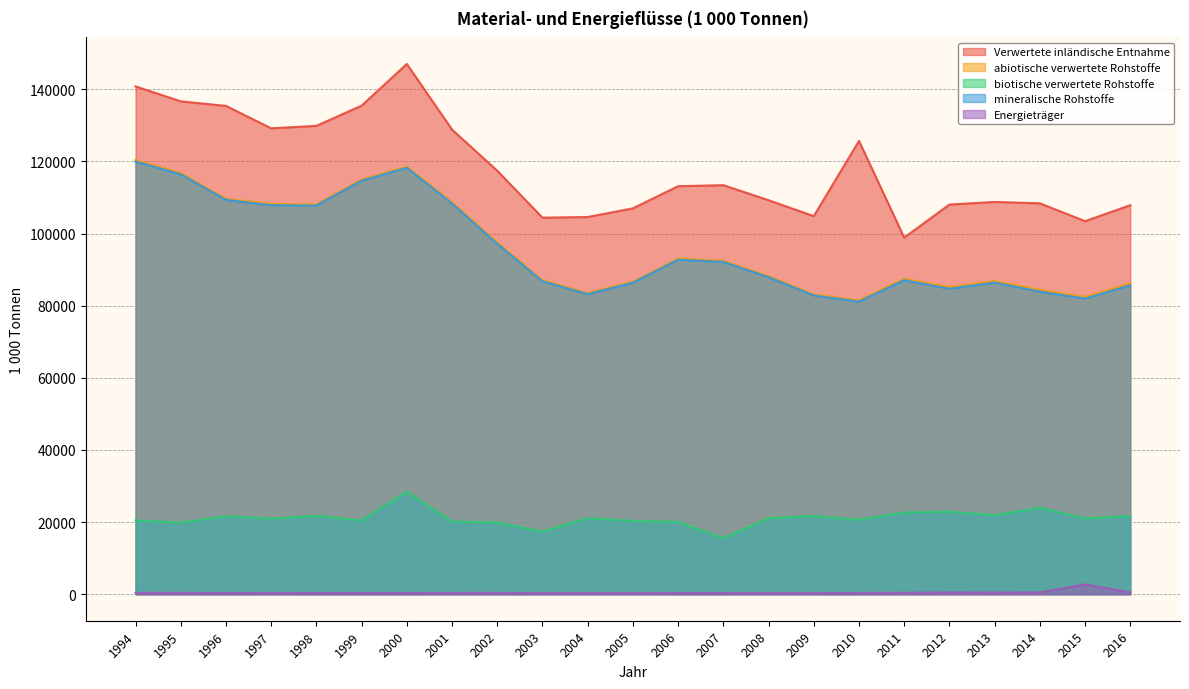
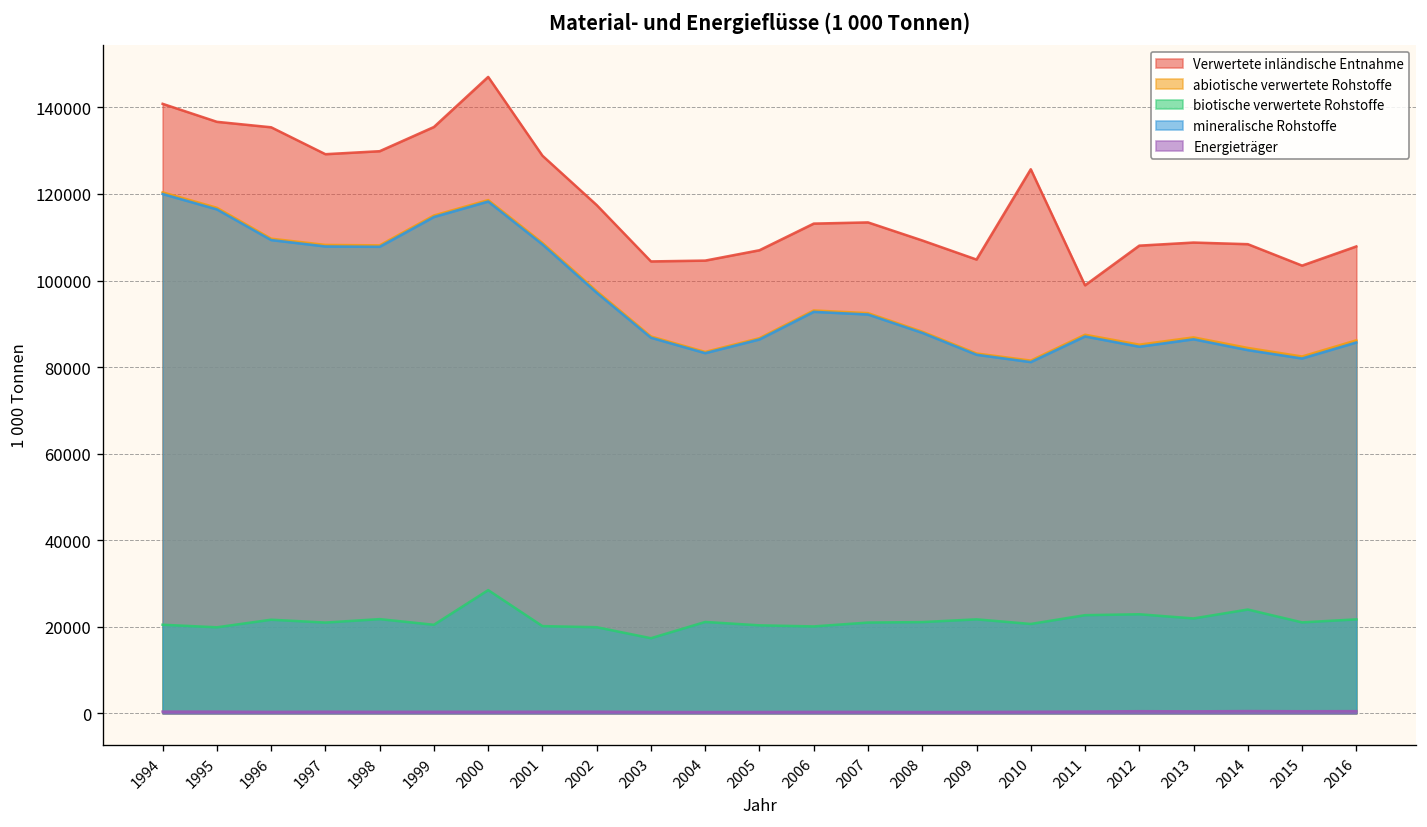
biotische verwertete Rohstoffe, 2007: 16000 -> 21000
Energieträger, 2015: 3000 -> 0
